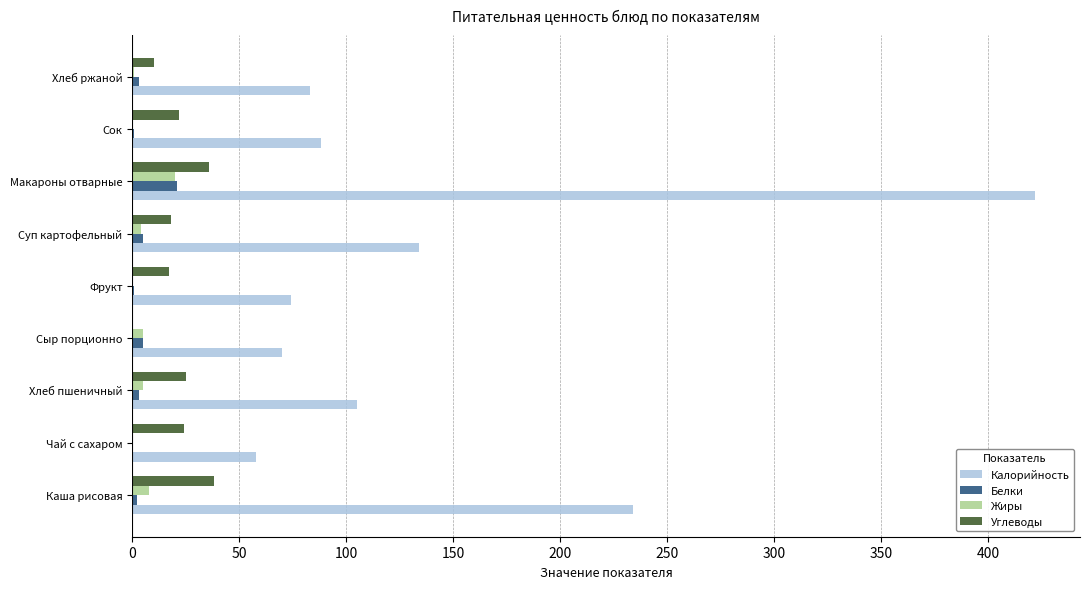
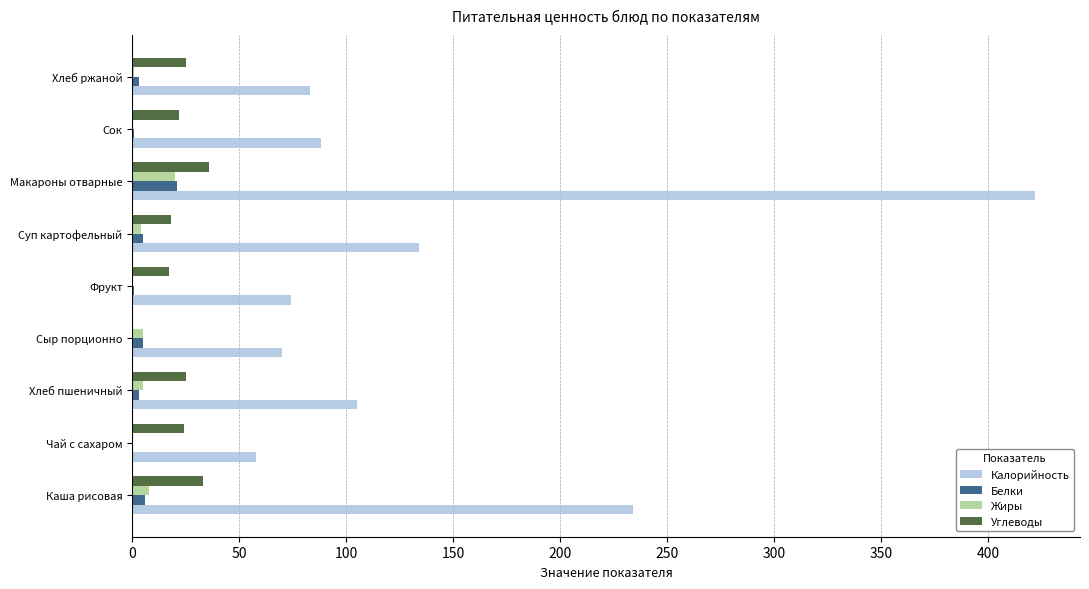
Углеводы, Хлеб ржаной: 10 -> 25
Углеводы, Каша рисовая: 38 -> 33
Белки, Каша рисовая: 2 -> 6
